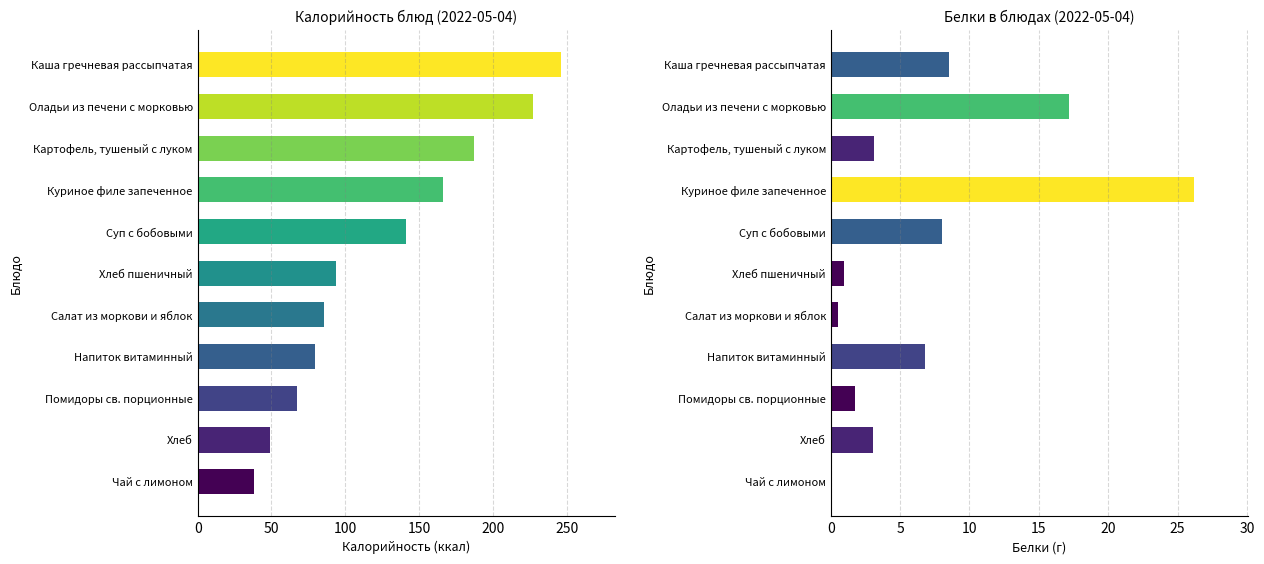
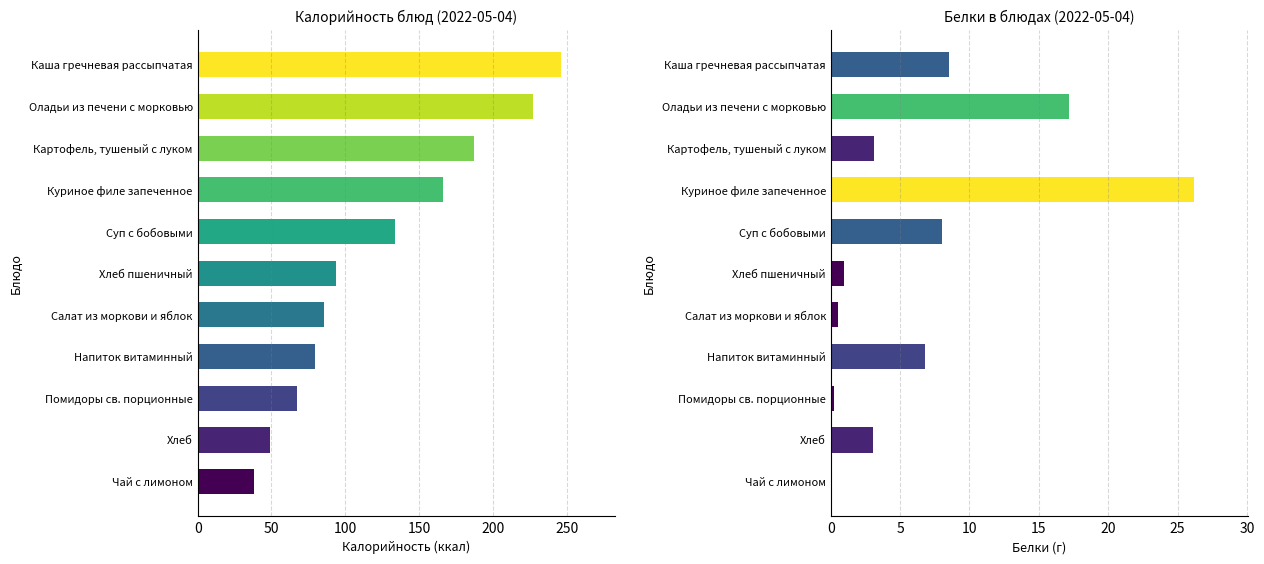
Калорийность блюд (2022-05-04), Суп с бобовыми: 141 -> 134
Белки в блюдах (2022-05-04), Помидоры св. порционные: 1.8 -> 0.2
